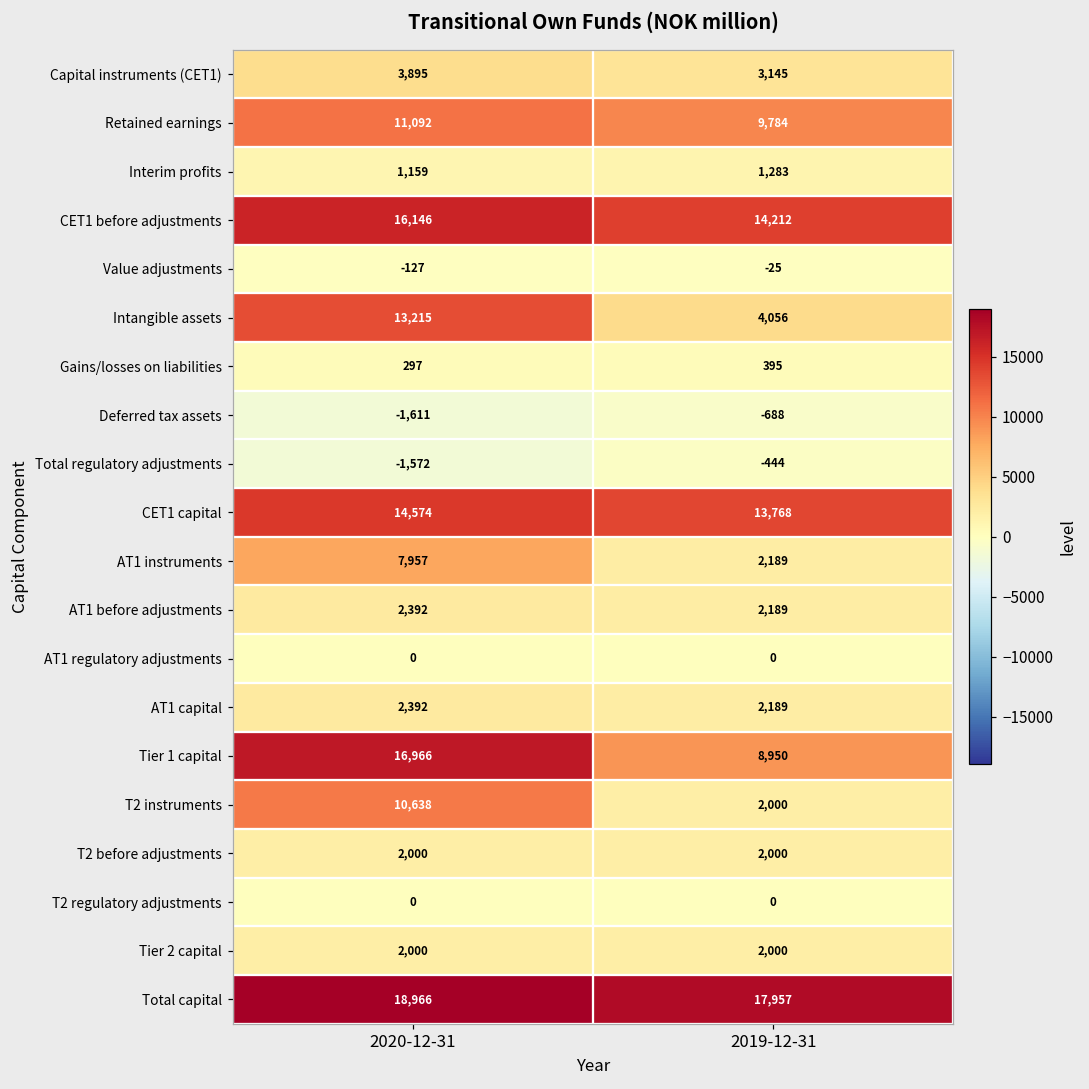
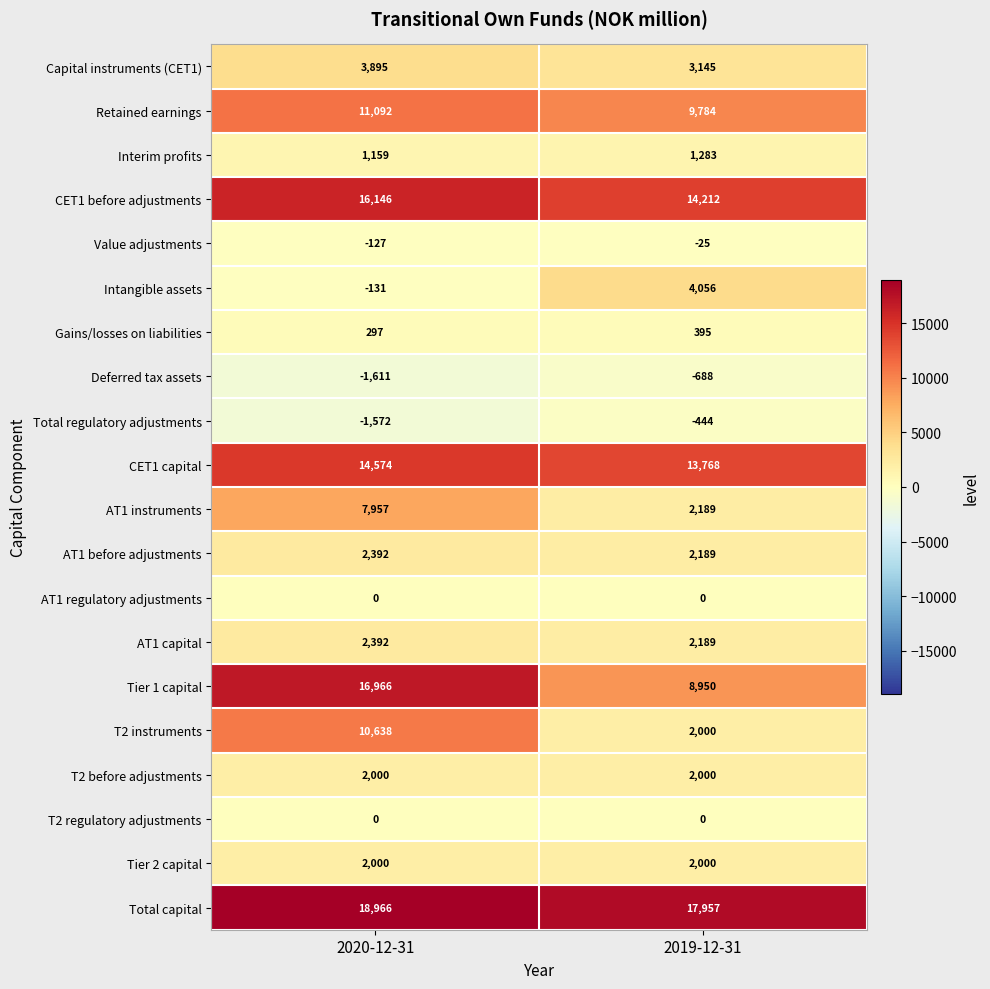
Intangible assets, 2020-12-31: 13,215 -> -131
